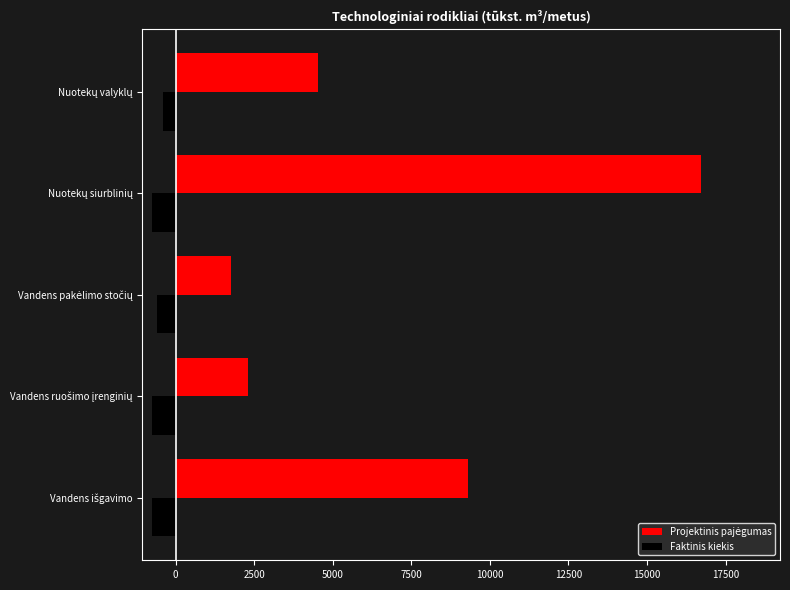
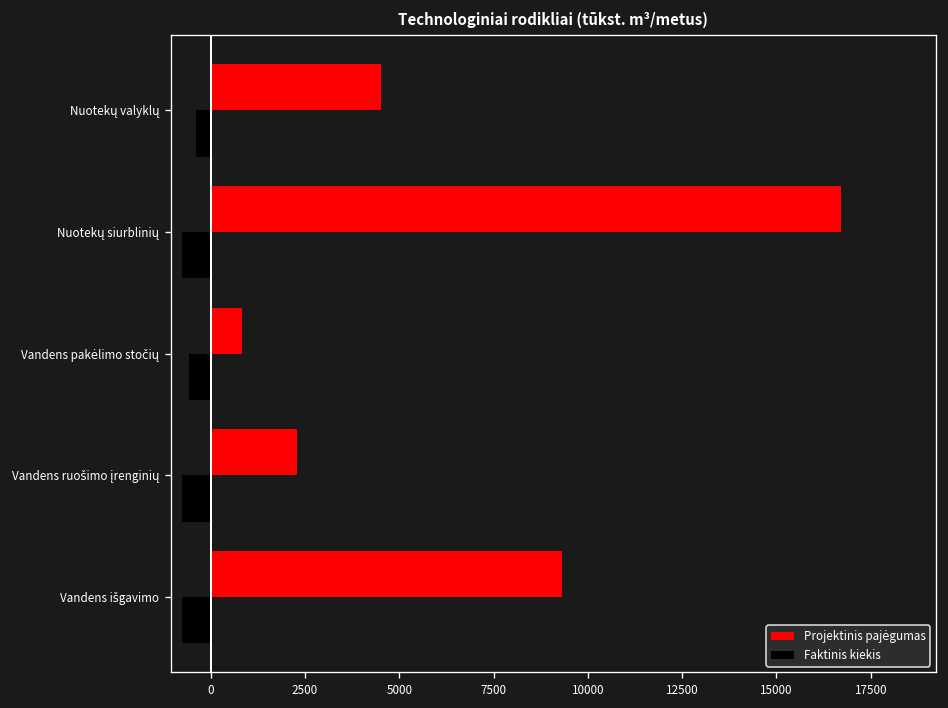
Projektinis pajėgumas, Vandens pakėlimo stočių: 1800 -> 800
